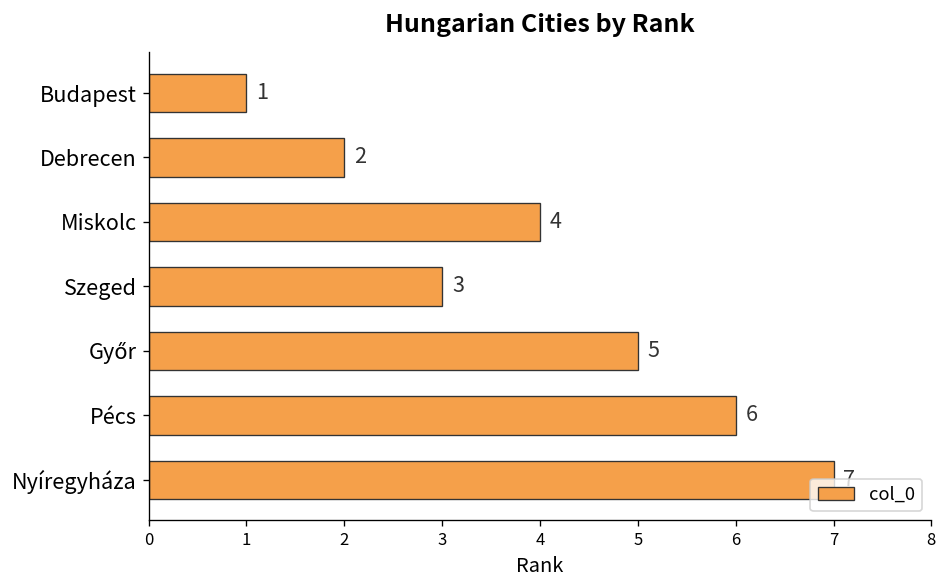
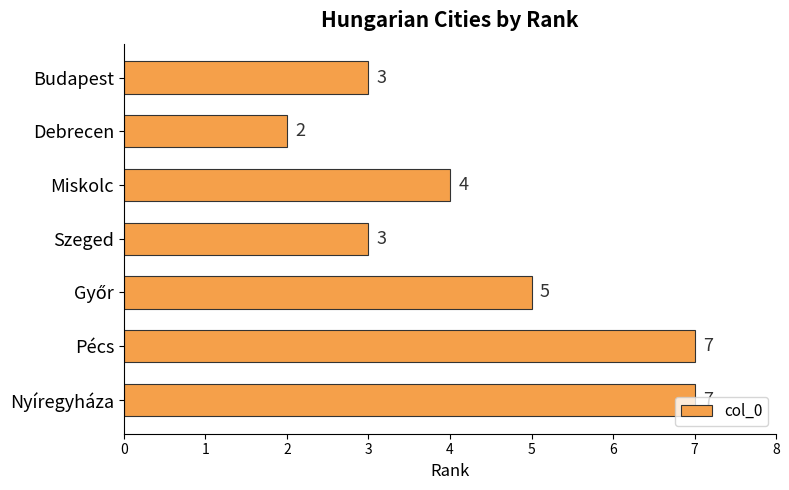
Budapest: 1 -> 3
Pécs: 6 -> 7
